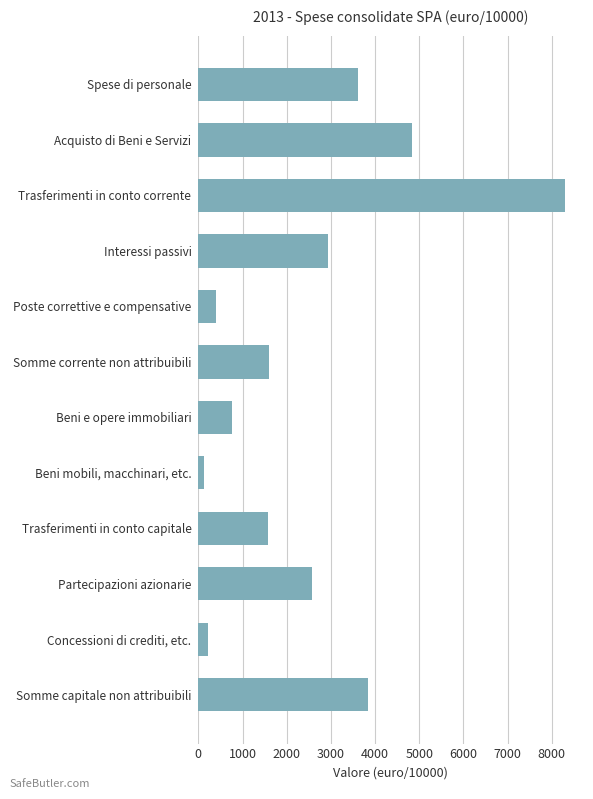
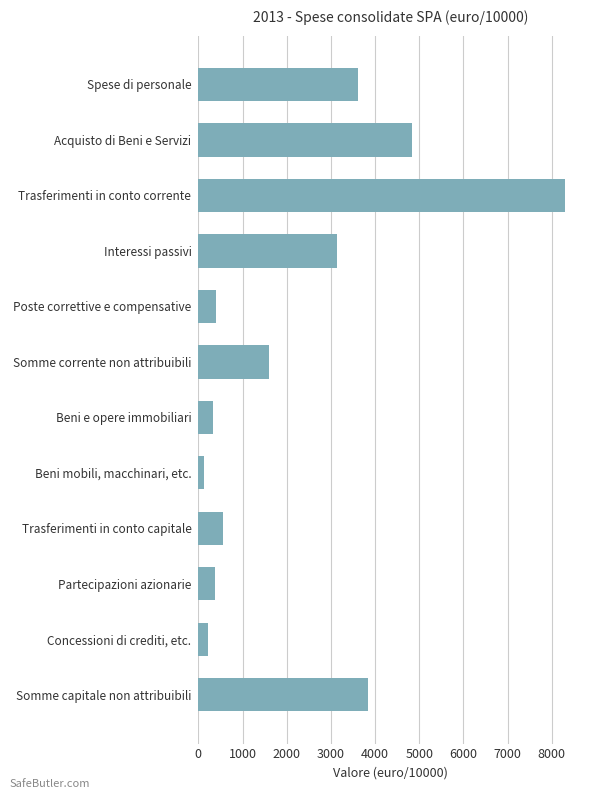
Interessi passivi: 2900 -> 3100
Beni e opere immobiliari: 800 -> 300
Trasferimenti in conto capitale: 1600 -> 600
Partecipazioni azionarie: 2600 -> 400
